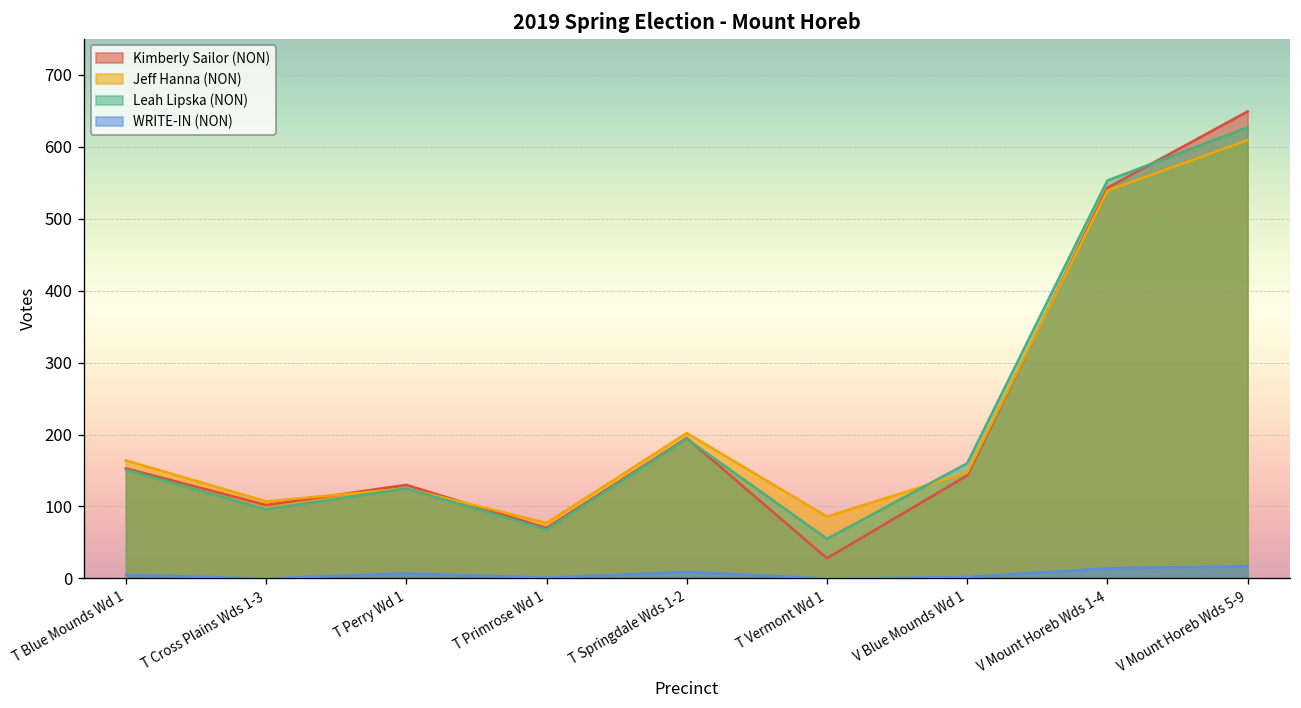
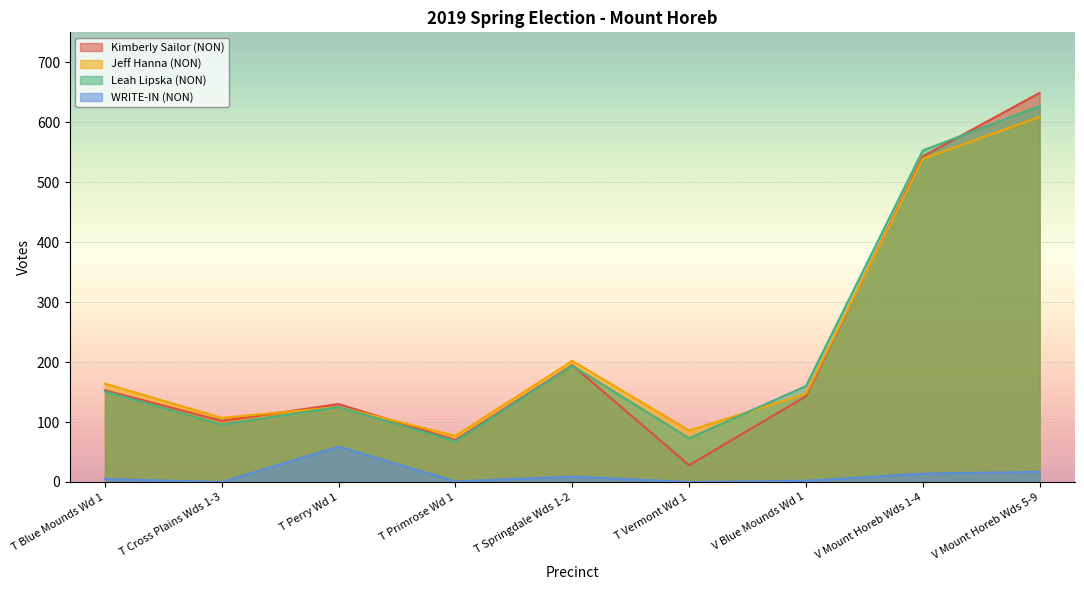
WRITE-IN (NON), T Perry Wd 1: 10 -> 60
Leah Lipska (NON), T Vermont Wd 1: 60 -> 70
